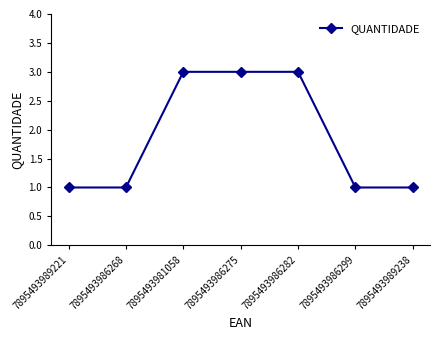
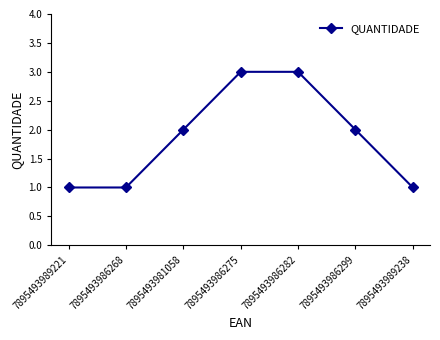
7895493981058: 3 -> 2
7895493986299: 1 -> 2
